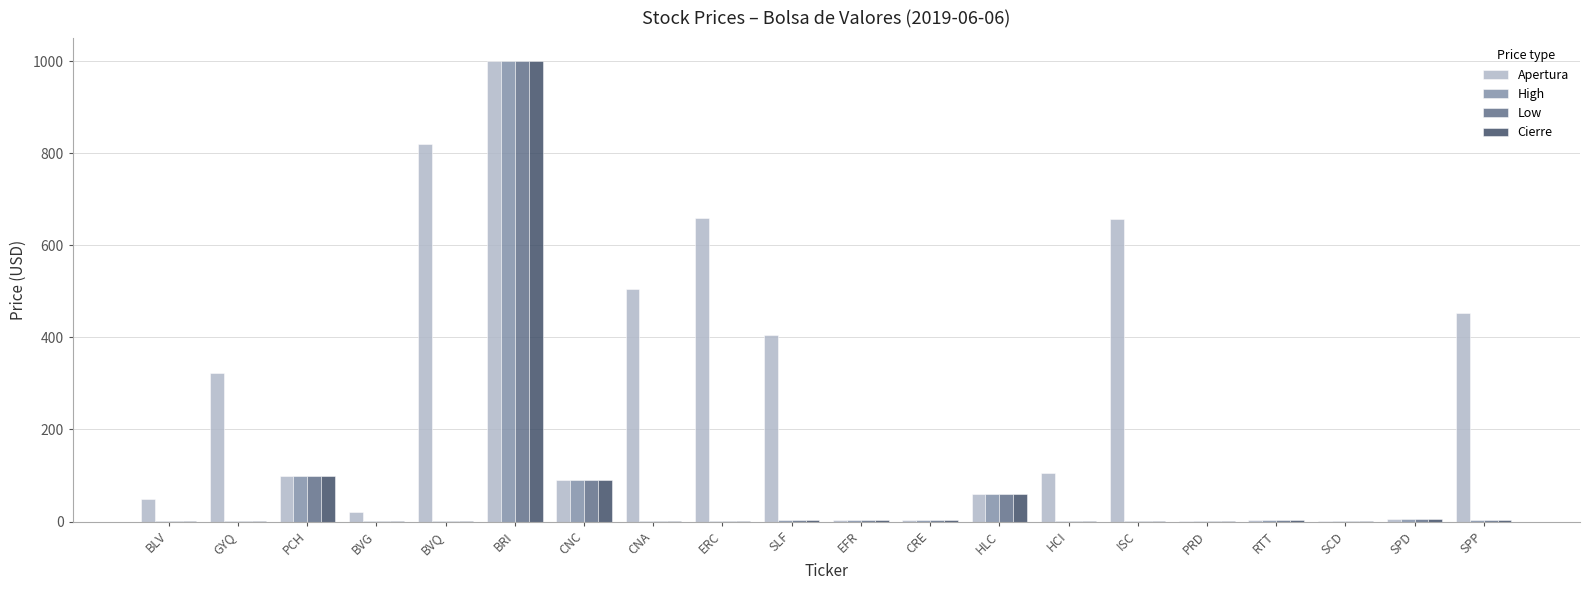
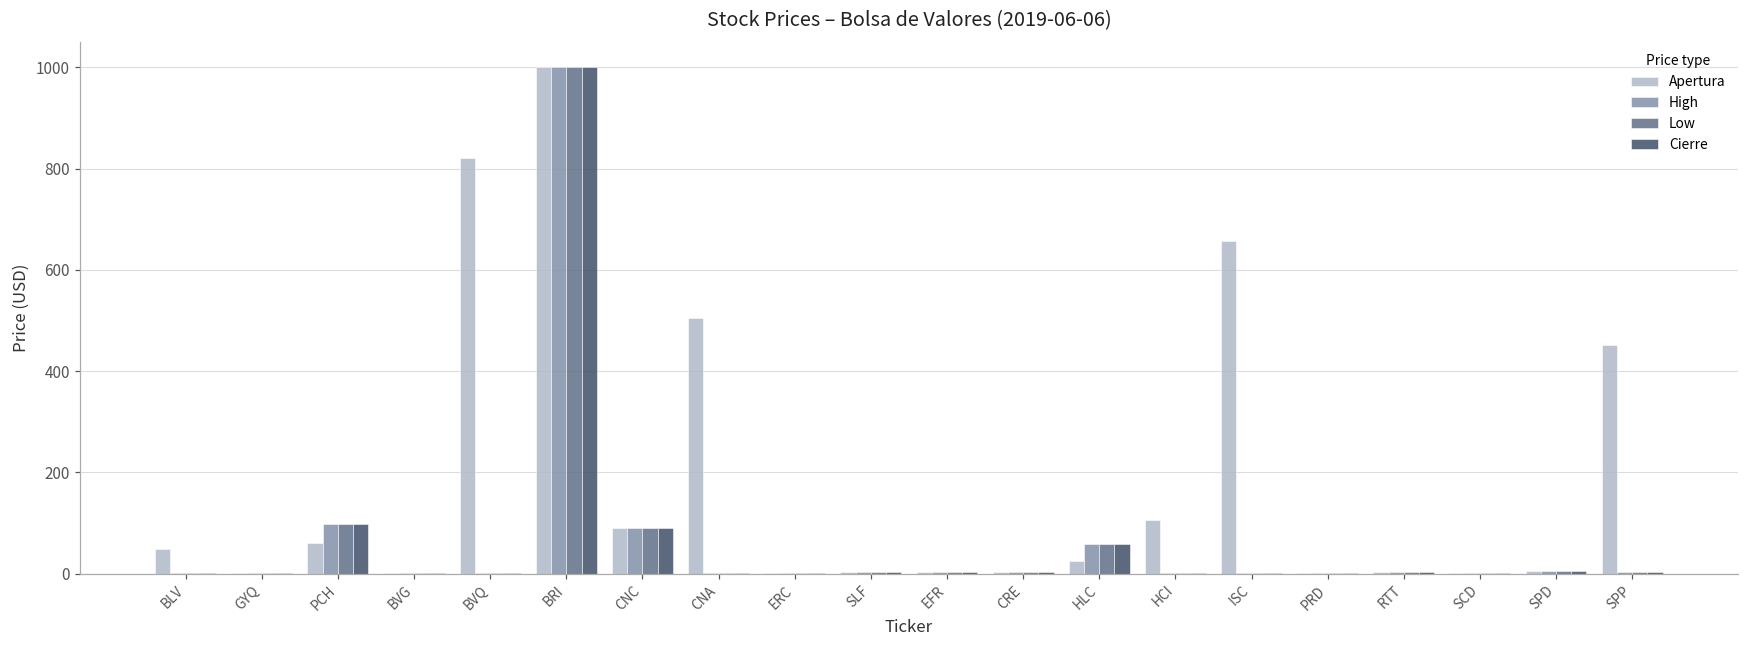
Apertura, GYQ: 320 -> 0
Apertura, PCH: 100 -> 60
Apertura, BVG: 20 -> 0
Apertura, ERC: 660 -> 0
Apertura, SLF: 400 -> 0
Apertura, HLC: 60 -> 30
